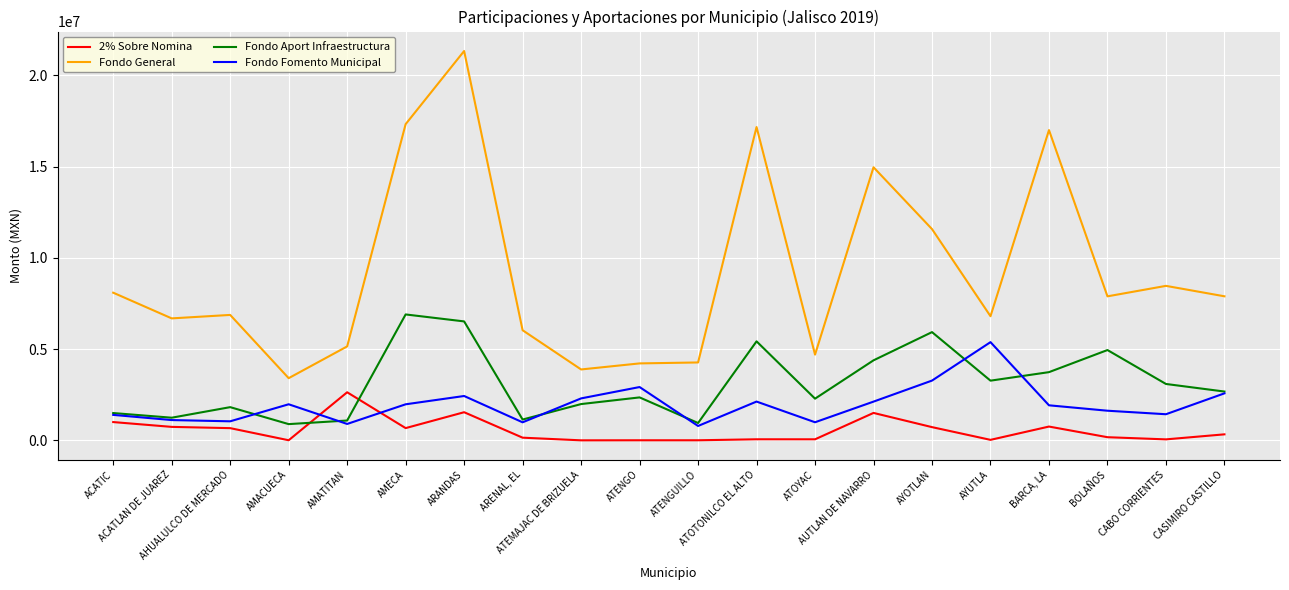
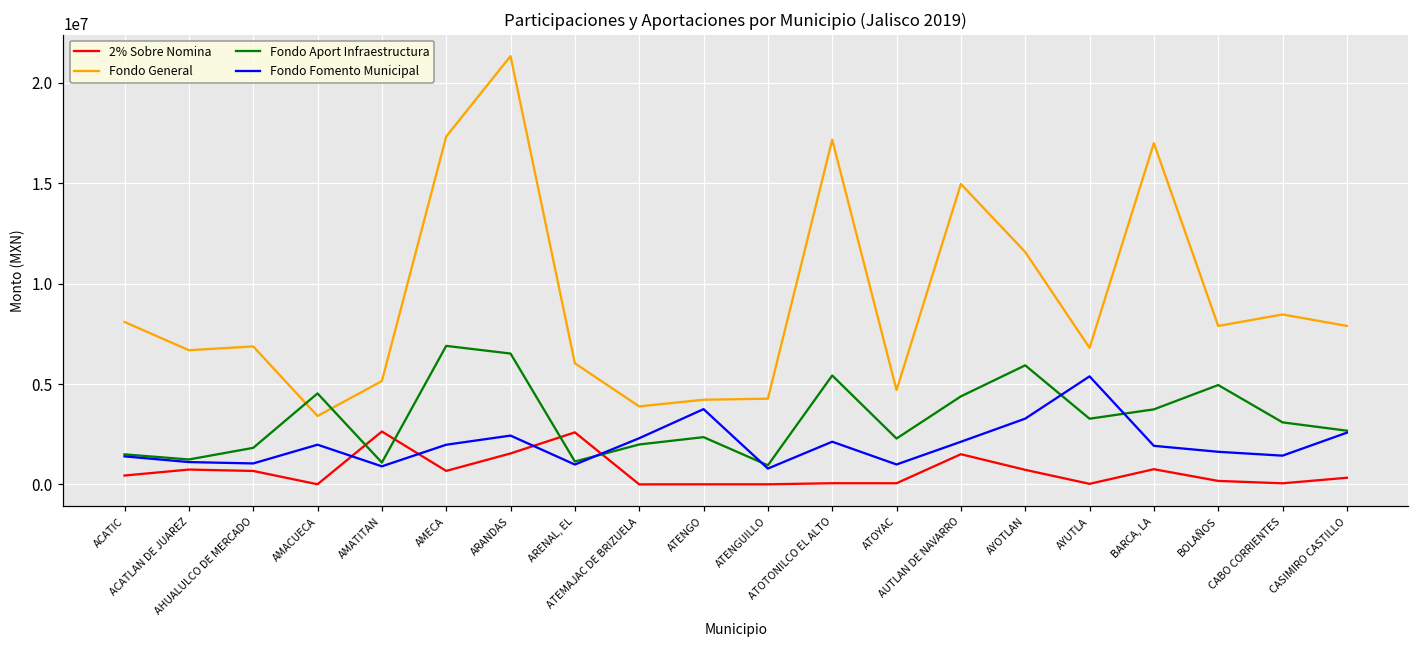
2% Sobre Nomina, ACATIC: 1000000 -> 400000
Fondo Aport Infraestructura, AMACUECA: 900000 -> 4500000
2% Sobre Nomina, ARENAL, EL: 100000 -> 2600000
Fondo Fomento Municipal, ATENGO: 2900000 -> 3700000
